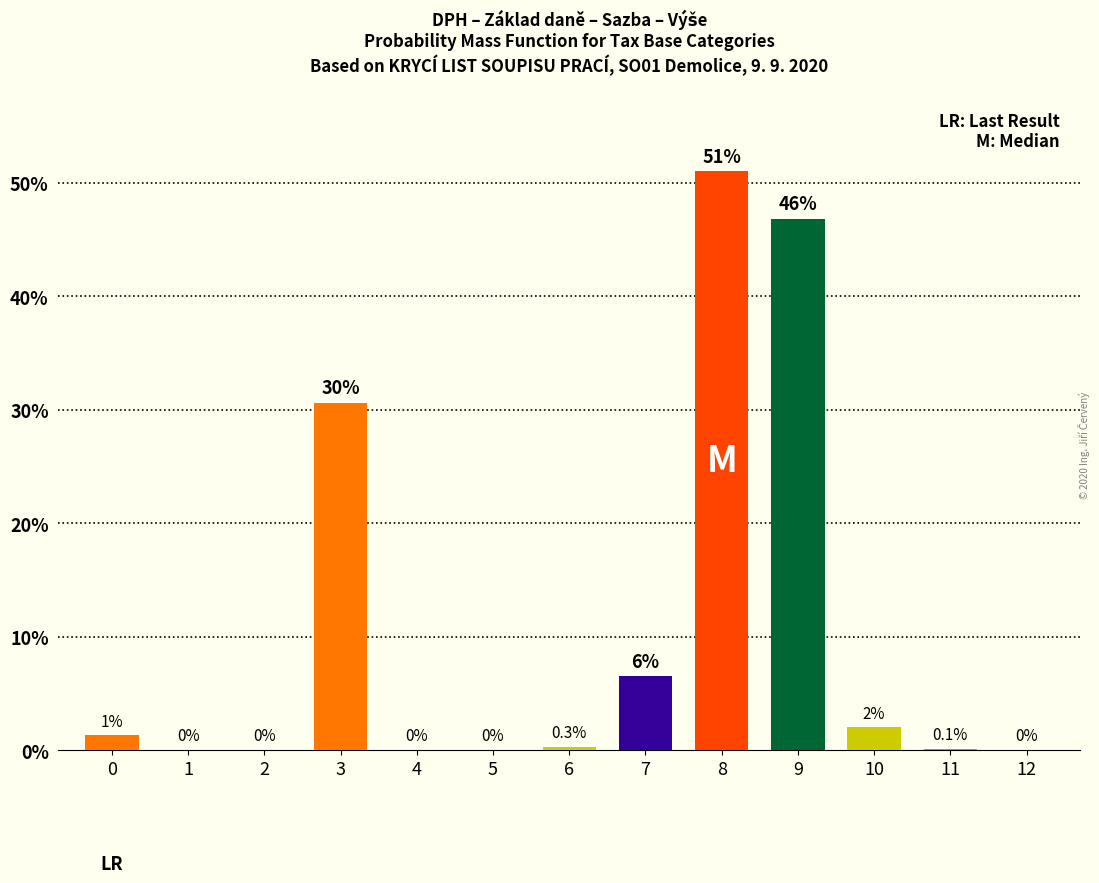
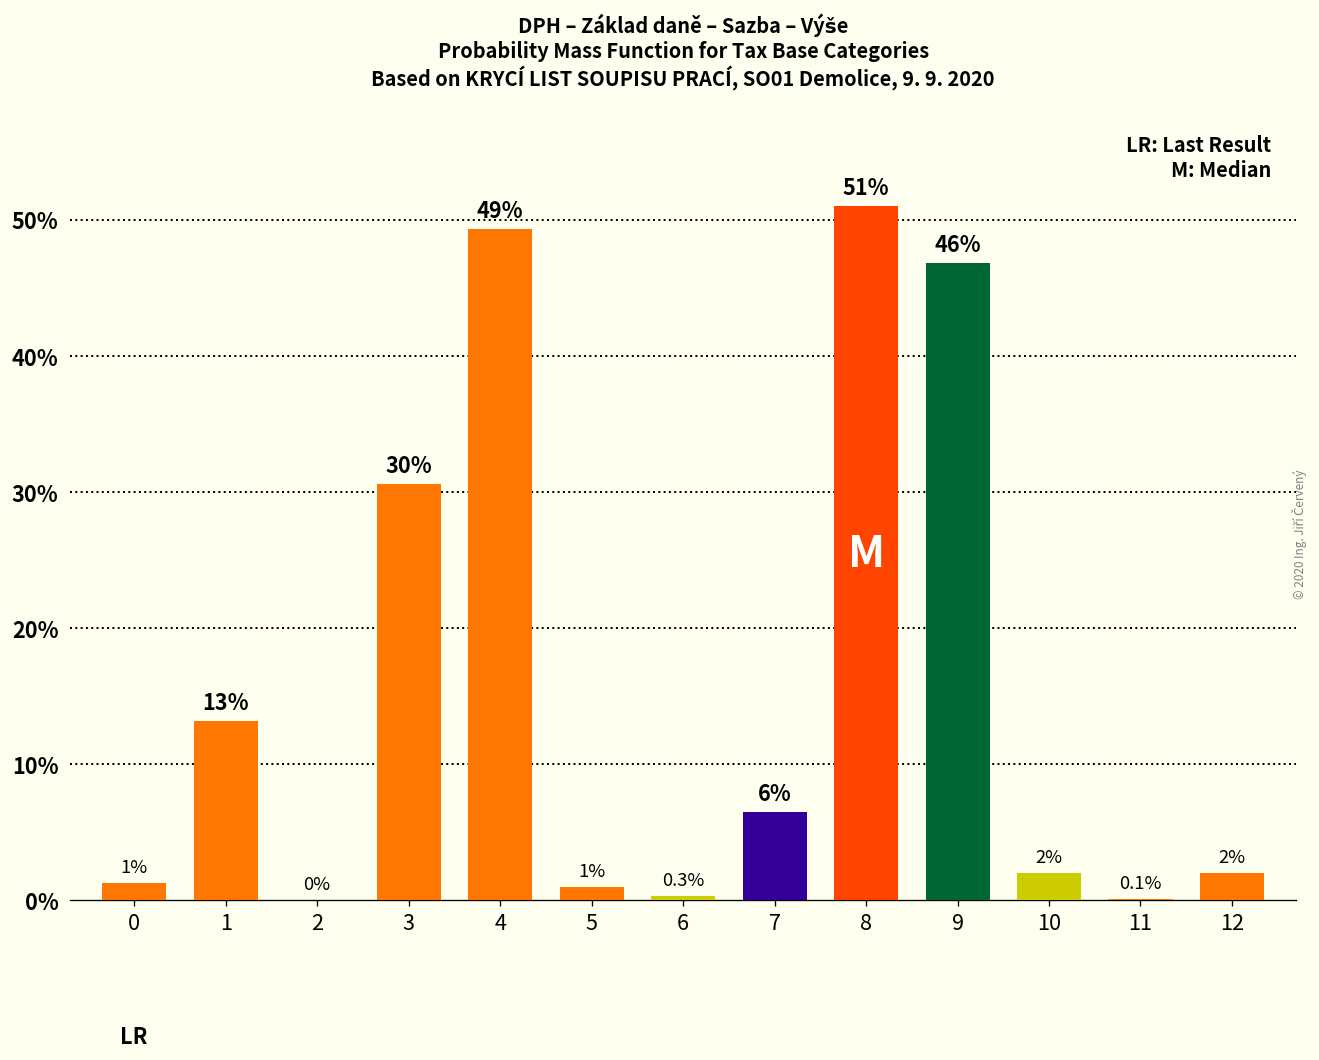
1: 0% -> 13%
4: 0% -> 49%
5: 0% -> 1%
12: 0% -> 2%
